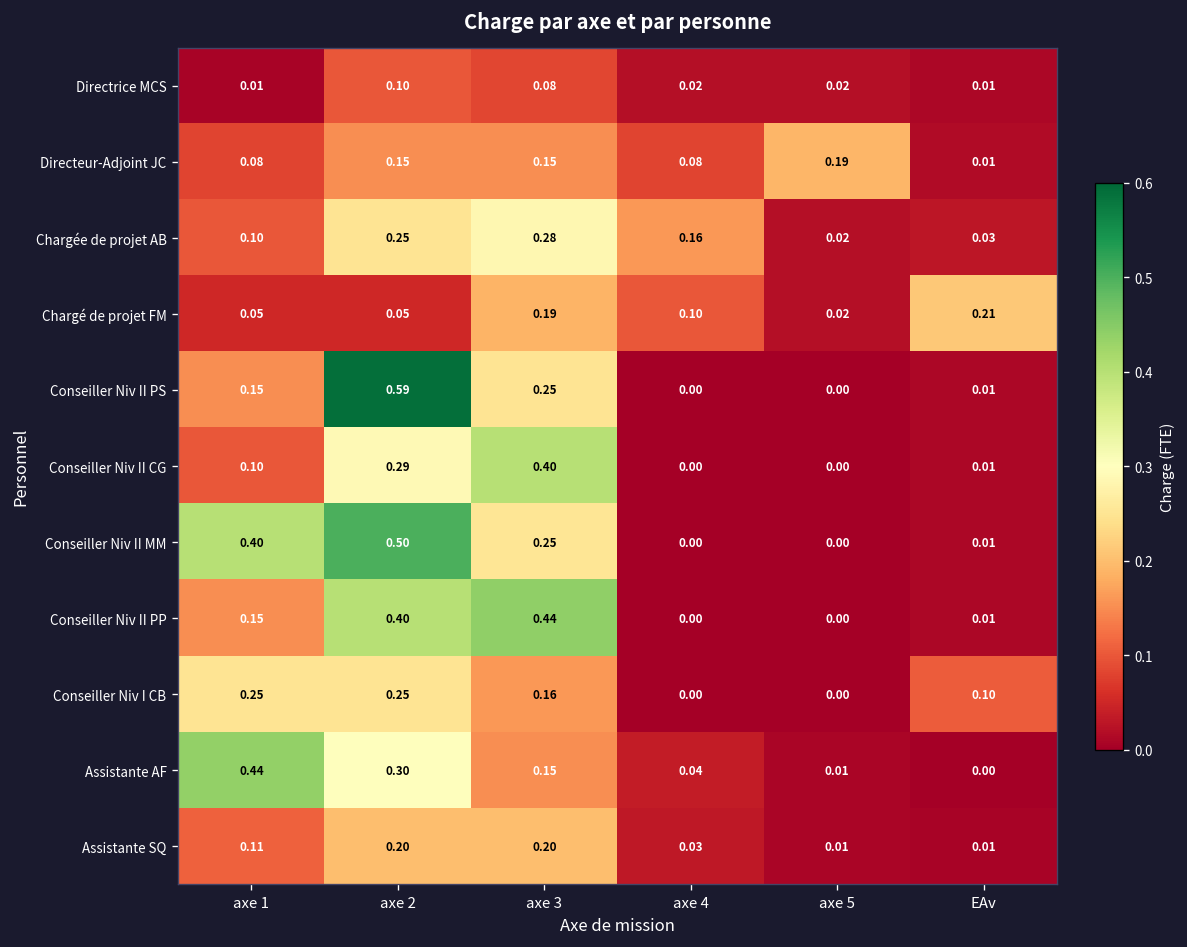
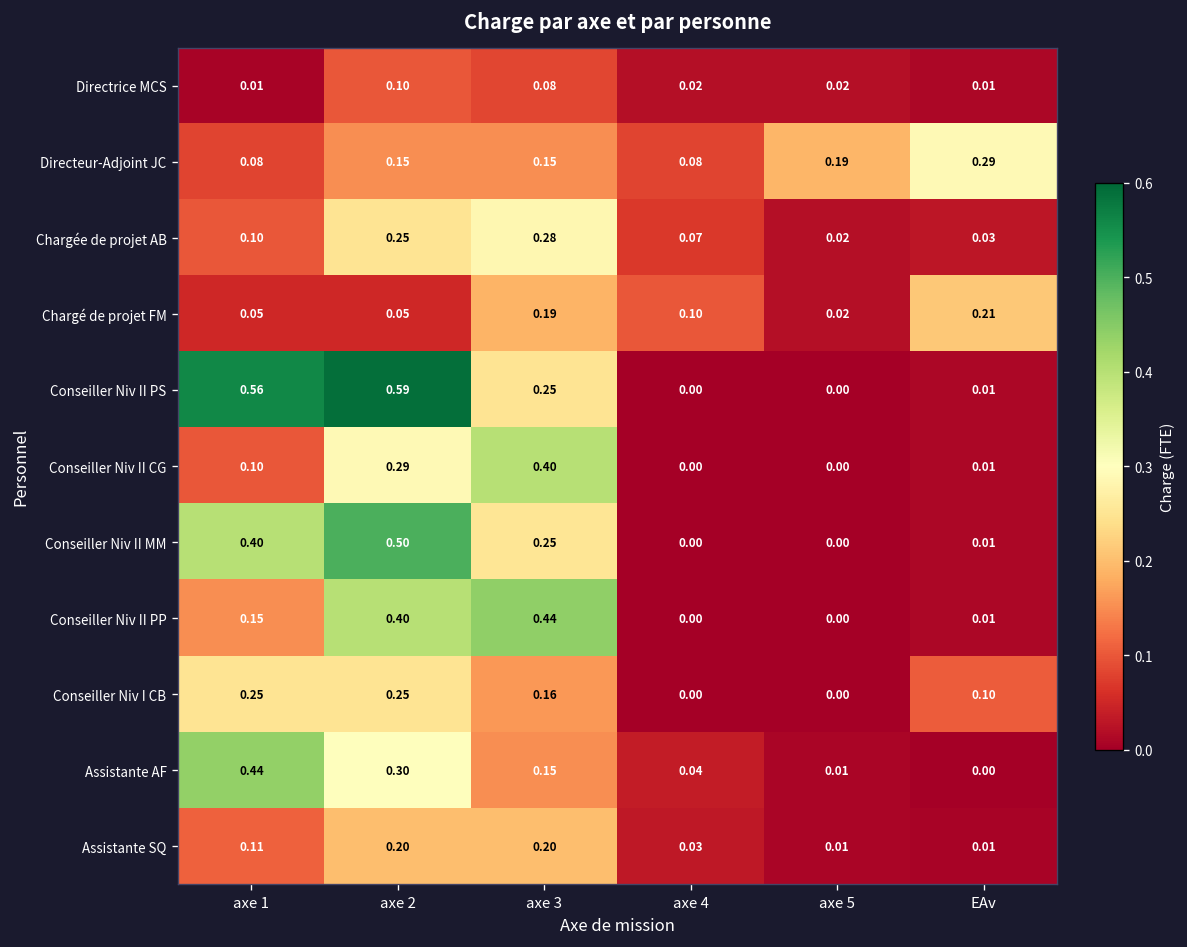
Directeur-Adjoint JC, EAv: 0.01 -> 0.29
Chargée de projet AB, axe 4: 0.16 -> 0.07
Conseiller Niv II PS, axe 1: 0.15 -> 0.56
